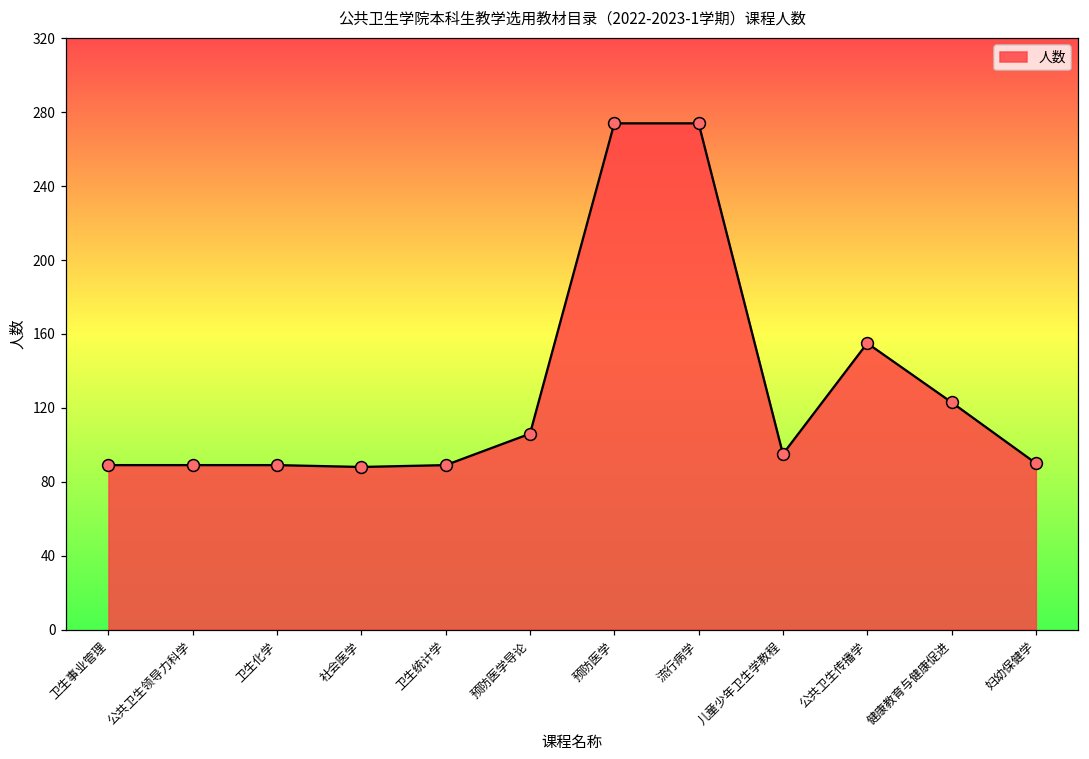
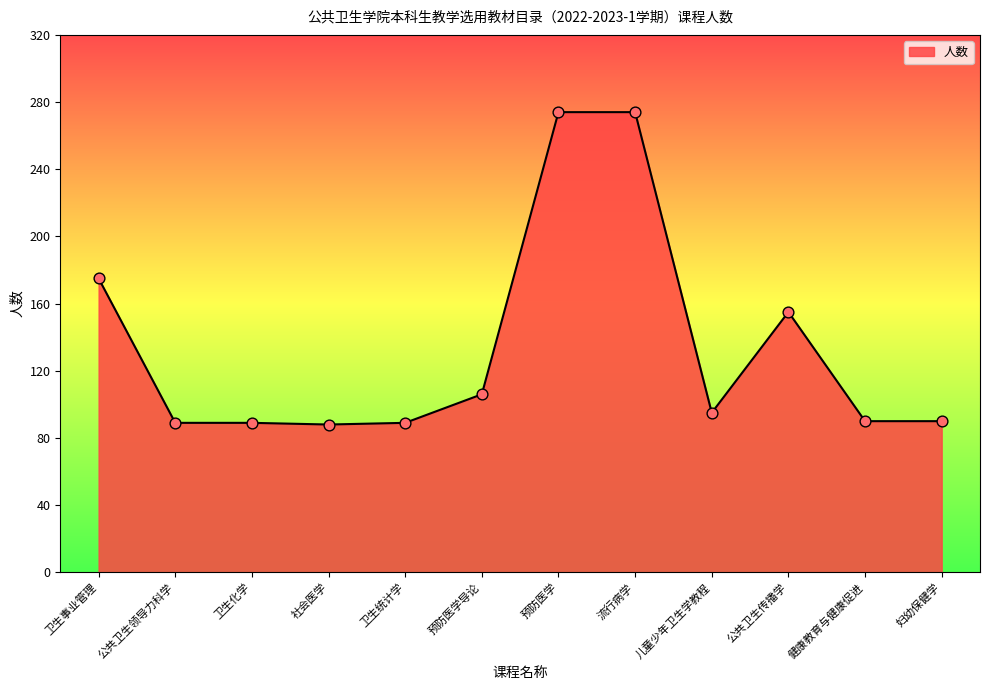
卫生事业管理: 89 -> 175
健康教育与健康促进: 123 -> 90
